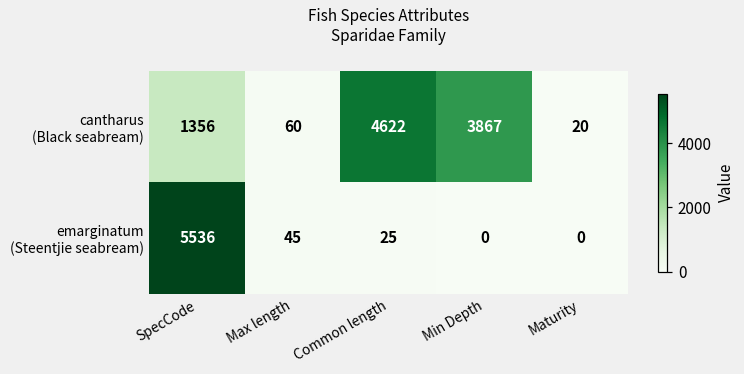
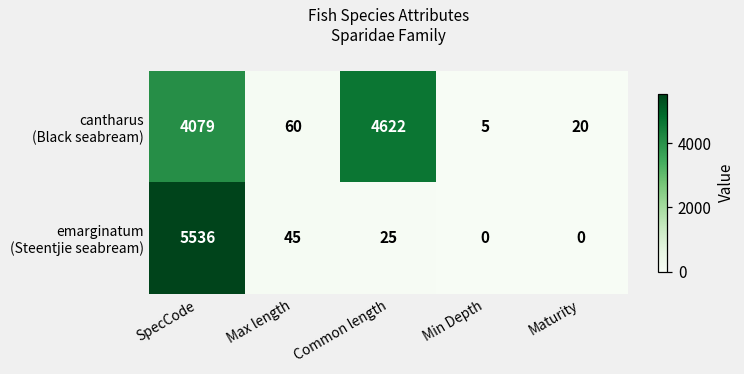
cantharus (Black seabream), SpecCode: 1356 -> 4079
cantharus (Black seabream), Min Depth: 3867 -> 5
